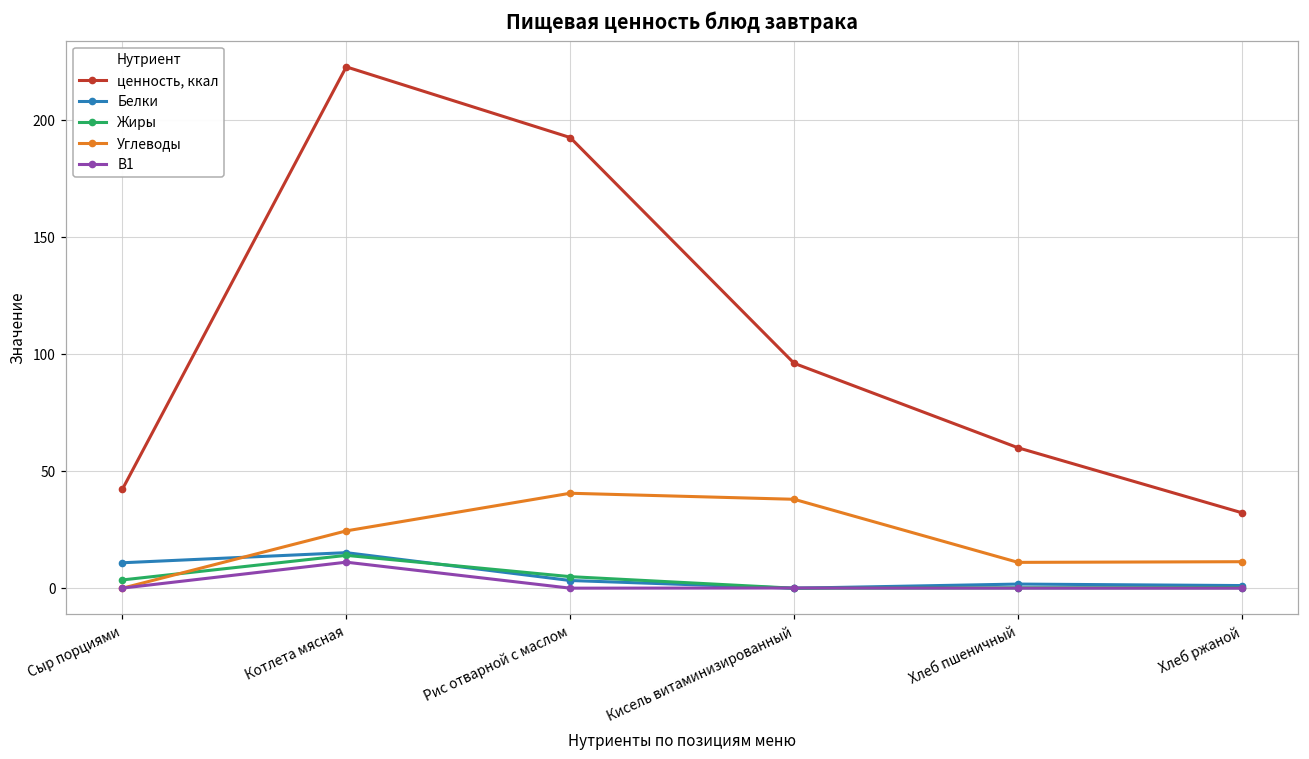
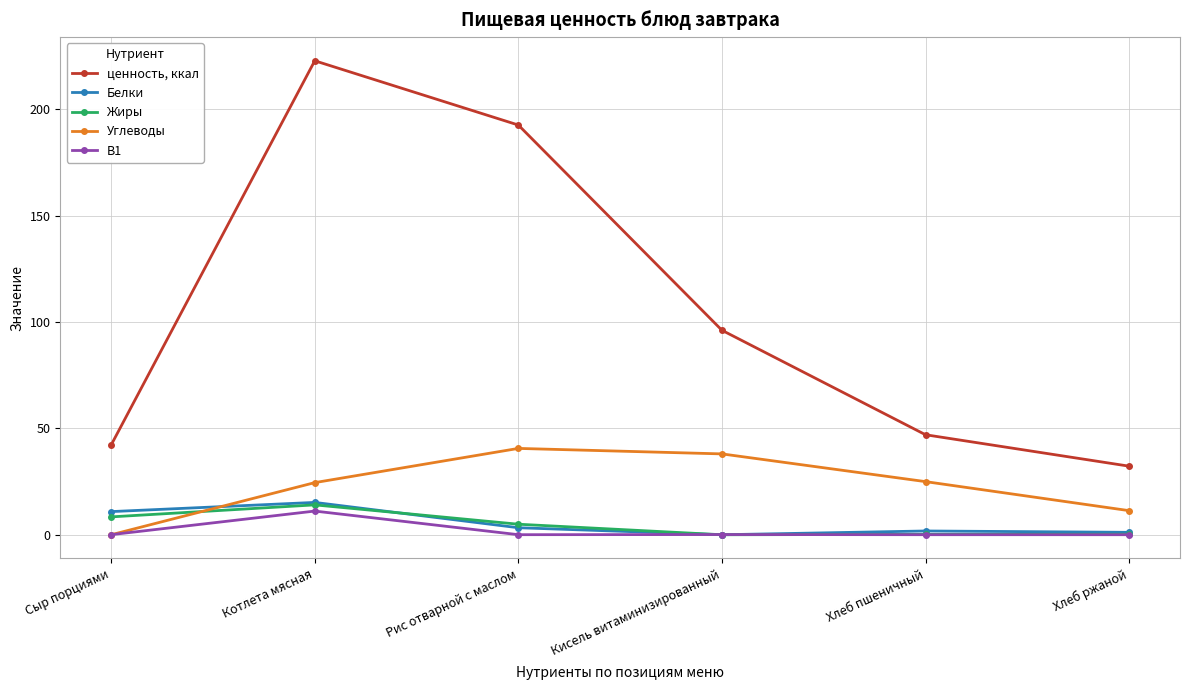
Жиры, Сыр порциями: 4 -> 8
ценность, ккал, Хлеб пшеничный: 60 -> 47
Углеводы, Хлеб пшеничный: 11 -> 25
